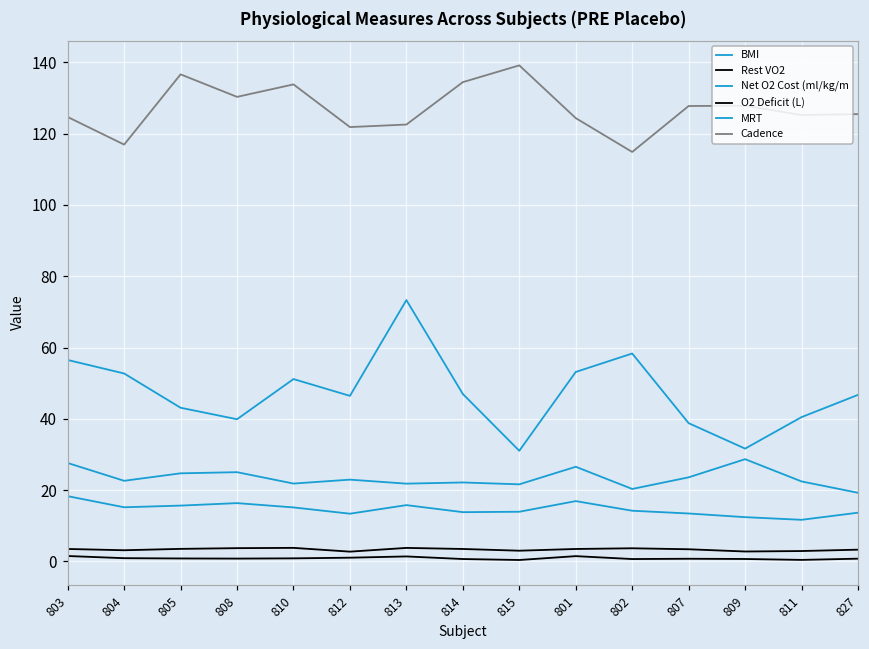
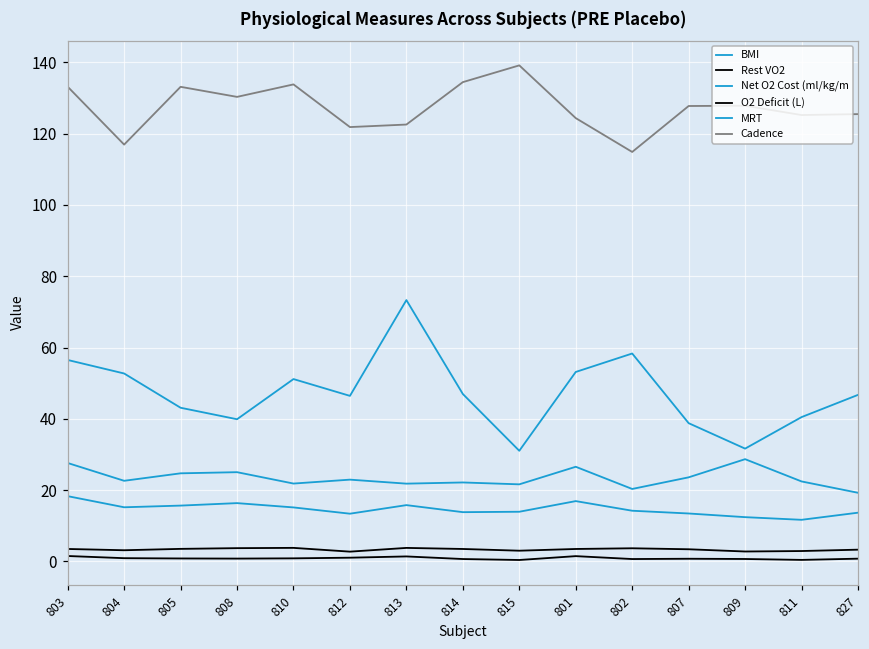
Cadence, 803: 125 -> 133
Cadence, 805: 137 -> 133
